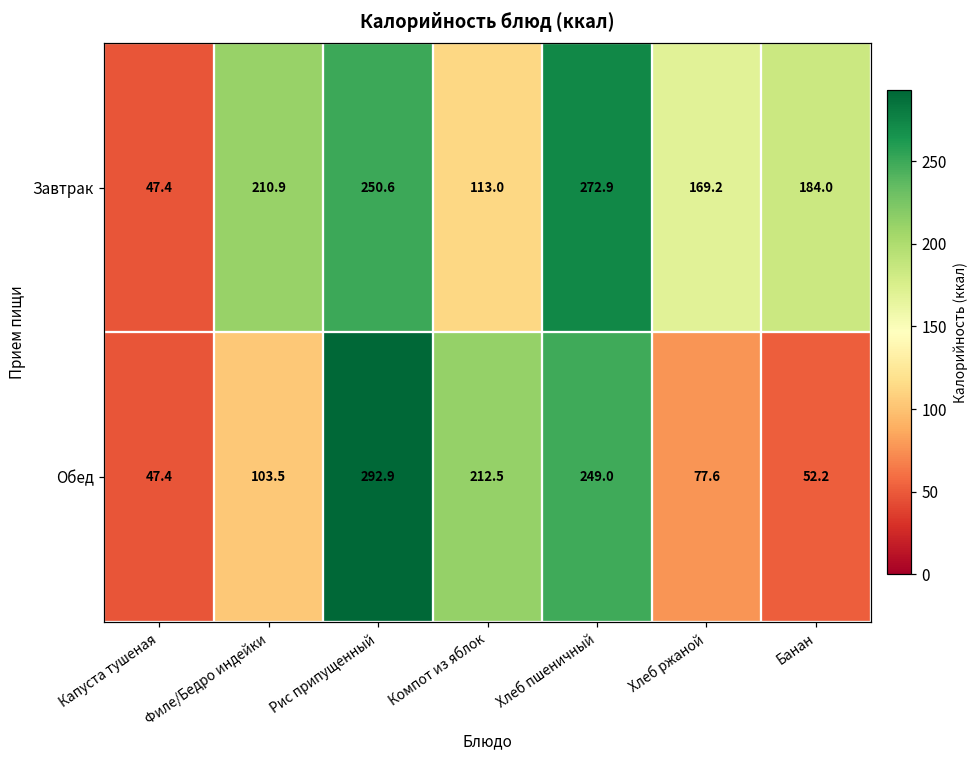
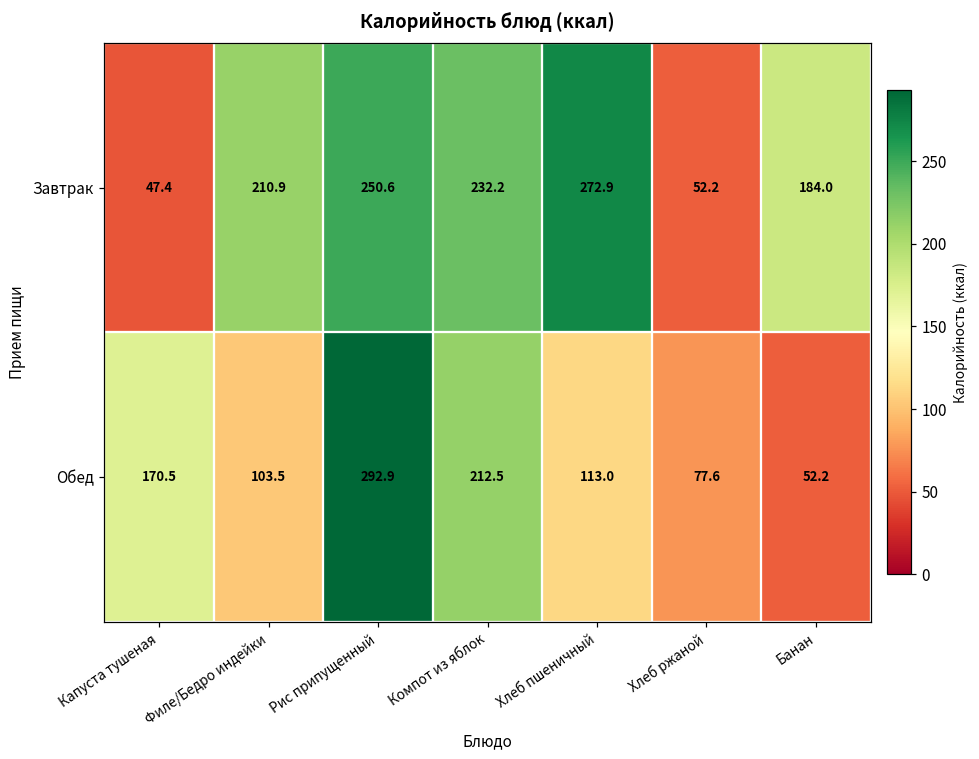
Завтрак, Компот из яблок: 113.0 -> 232.2
Завтрак, Хлеб ржаной: 169.2 -> 52.2
Обед, Капуста тушеная: 47.4 -> 170.5
Обед, Хлеб пшеничный: 249.0 -> 113.0
